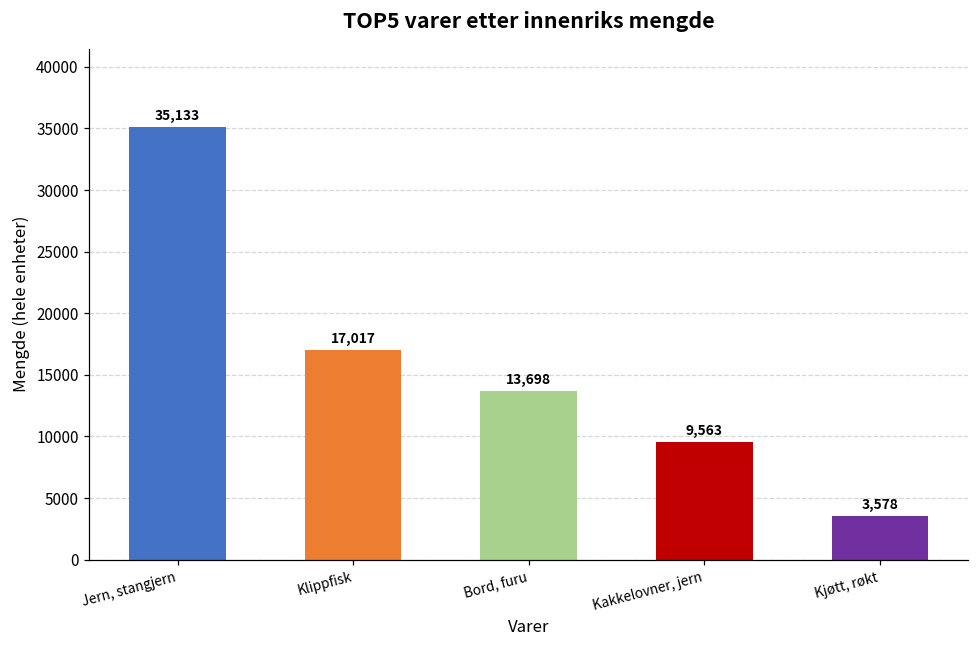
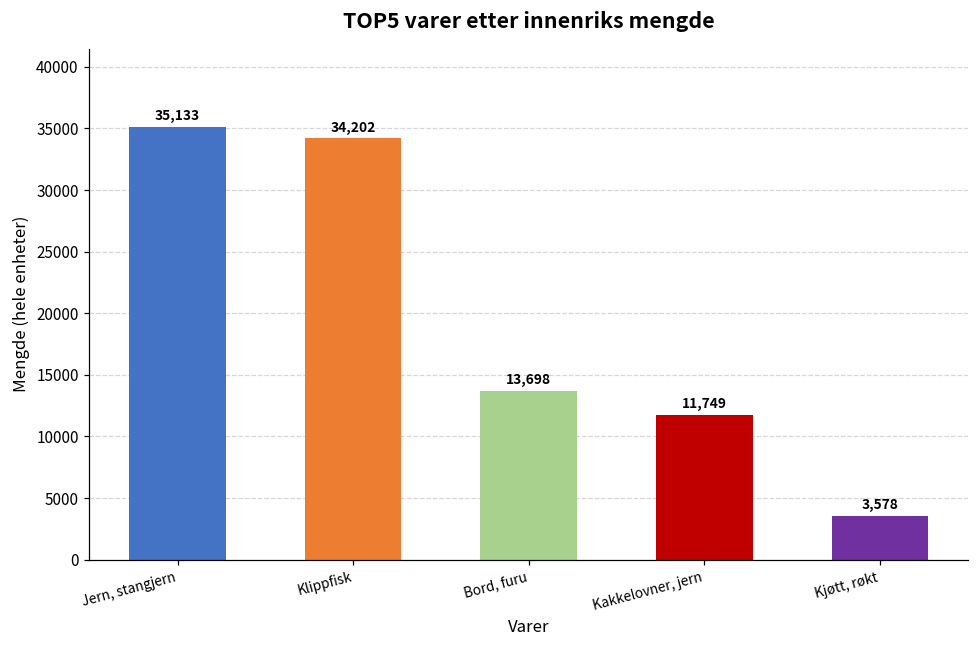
Klippfisk: 17,017 -> 34,202
Kakkelovner, jern: 9,563 -> 11,749
